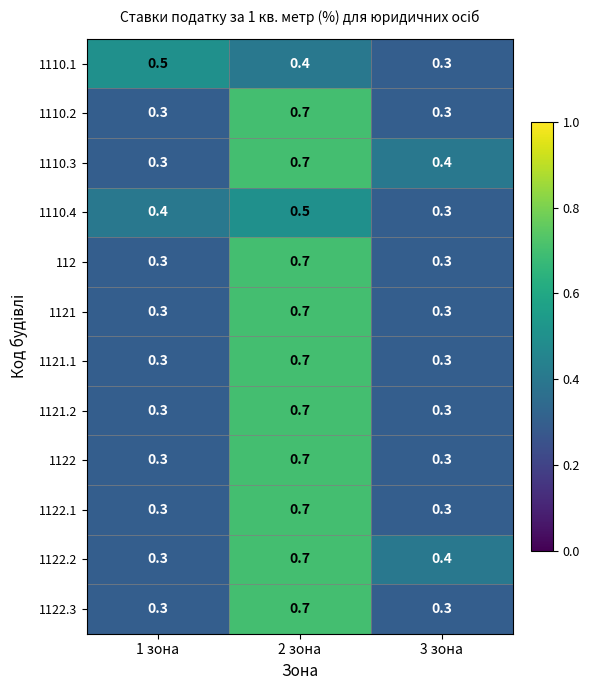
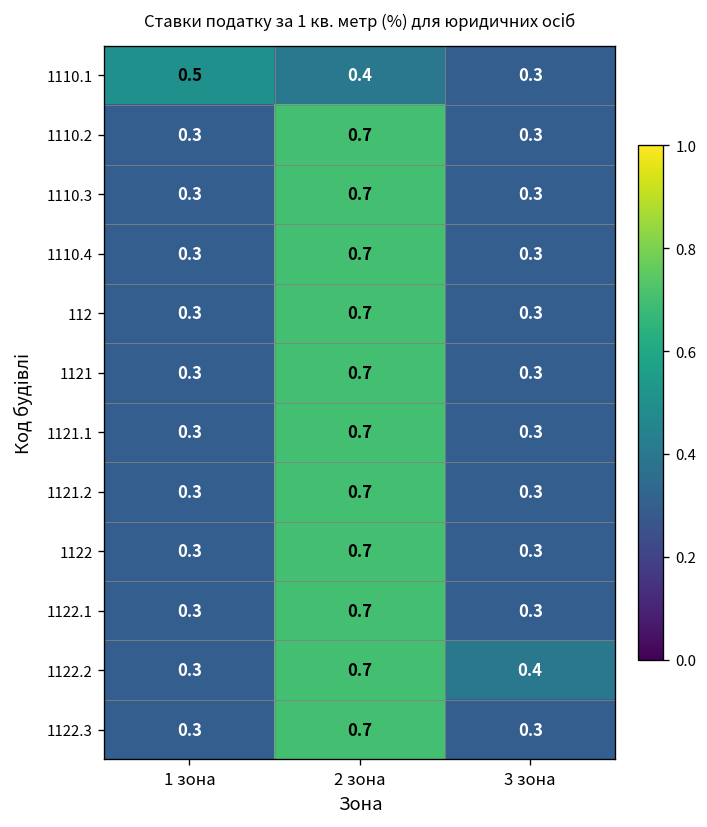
1110.3, 3 зона: 0.4 -> 0.3
1110.4, 1 зона: 0.4 -> 0.3
1110.4, 2 зона: 0.5 -> 0.7
